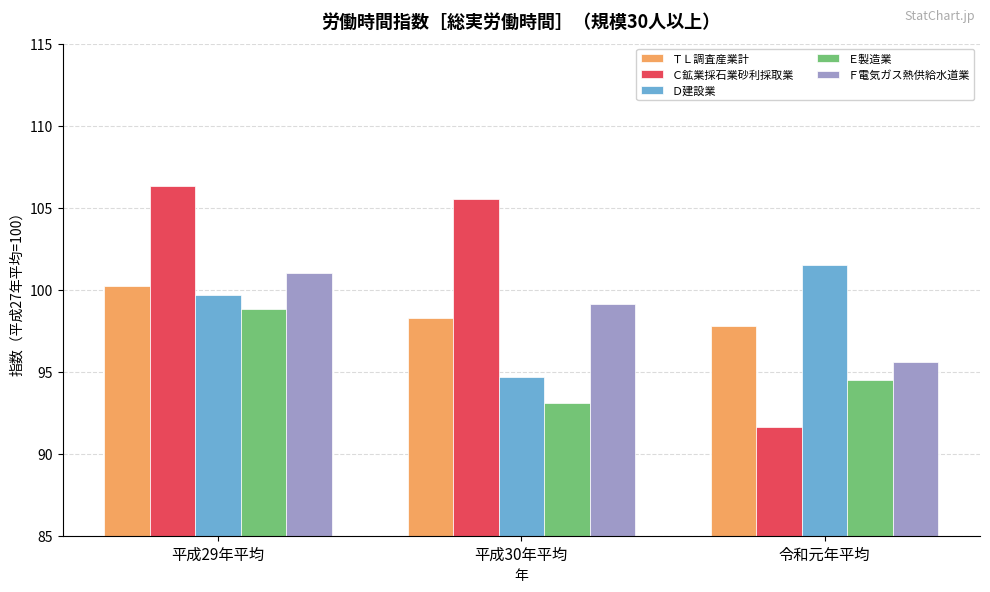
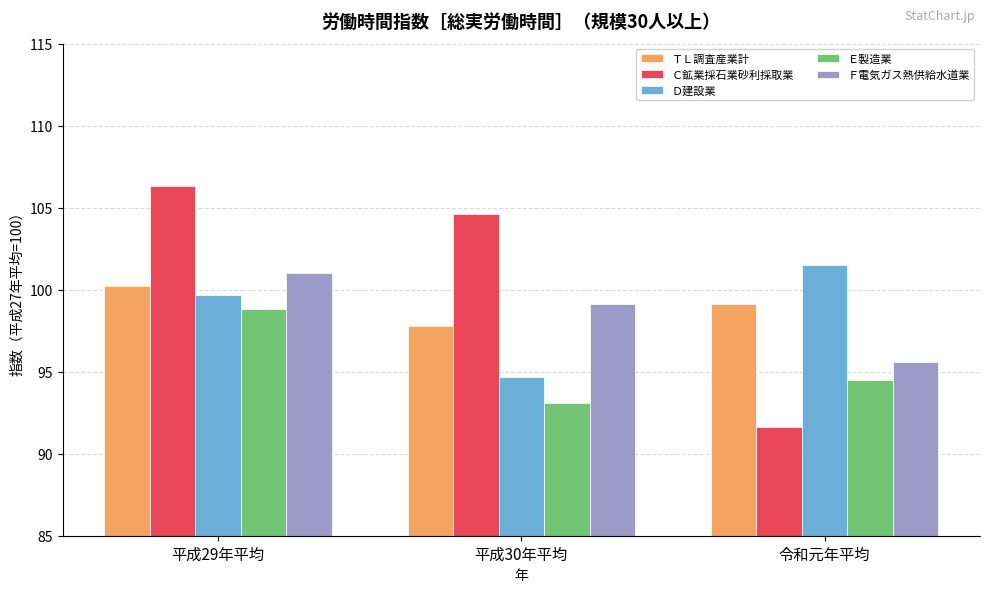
ＴＬ調査産業計, 平成30年平均: 98.3 -> 97.8
Ｃ鉱業採石業砂利採取業, 平成30年平均: 105.5 -> 104.6
ＴＬ調査産業計, 令和元年平均: 97.8 -> 99.1
